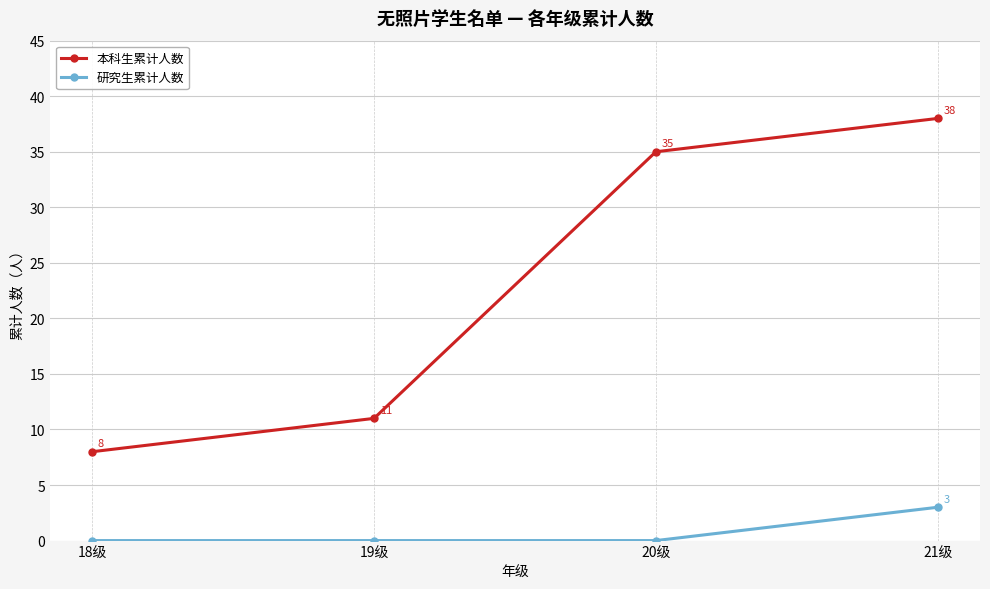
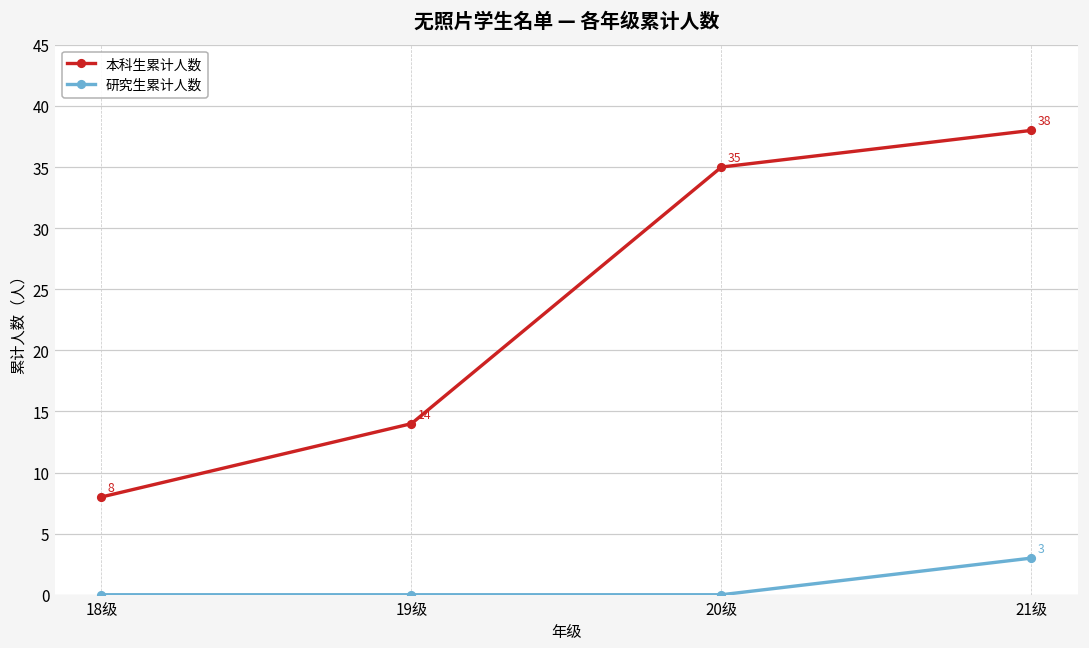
本科生累计人数, 19级: 11 -> 14
